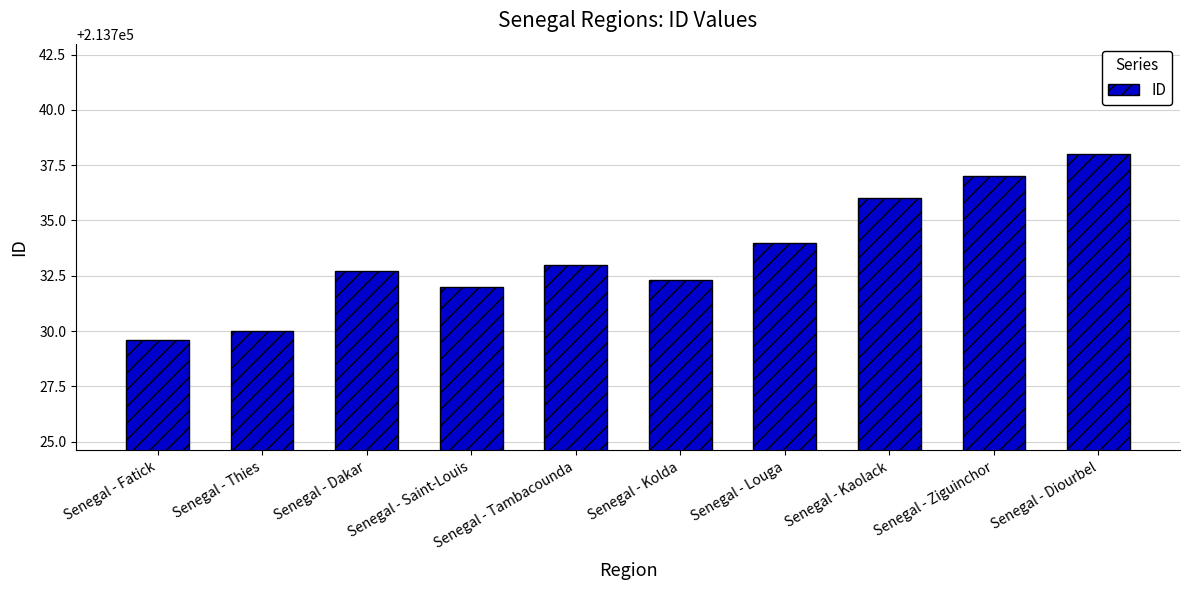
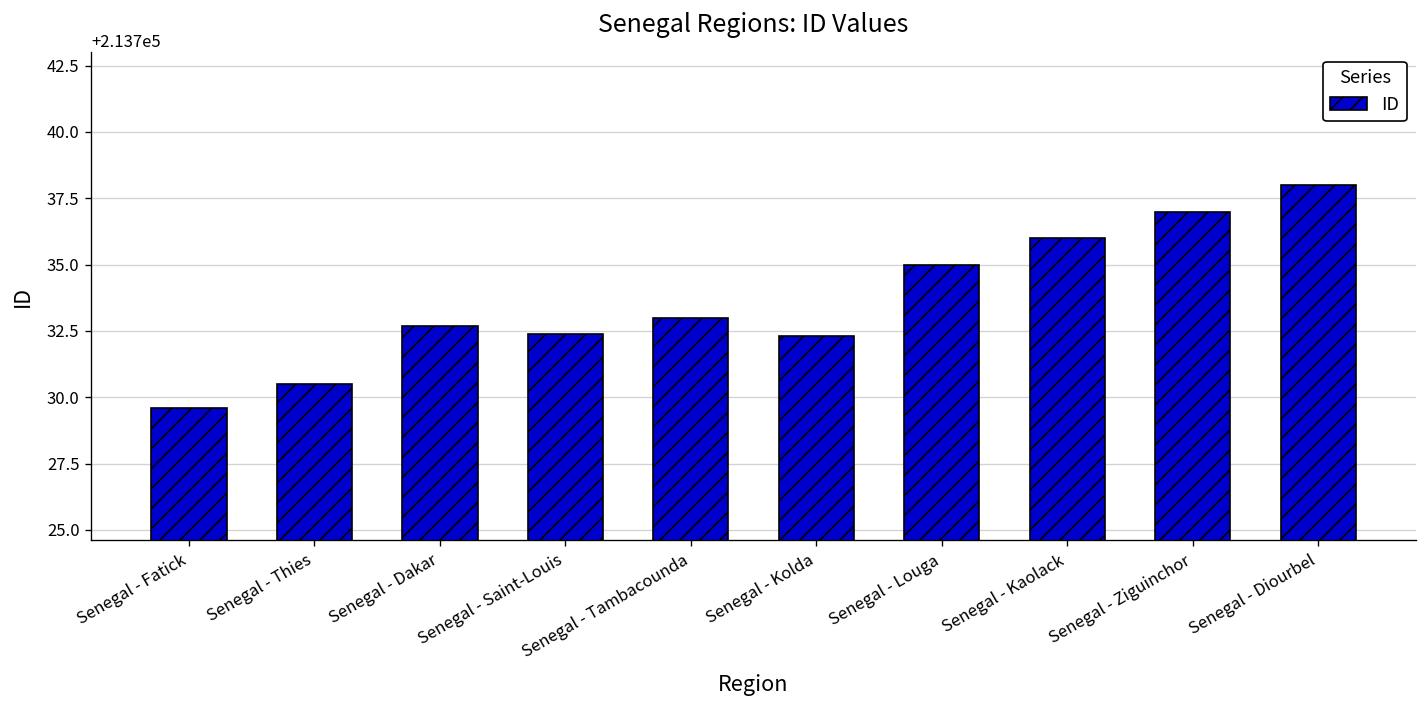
Senegal - Thies: 213730.0 -> 213730.5
Senegal - Saint-Louis: 213732.0 -> 213732.4
Senegal - Louga: 213734 -> 213735
